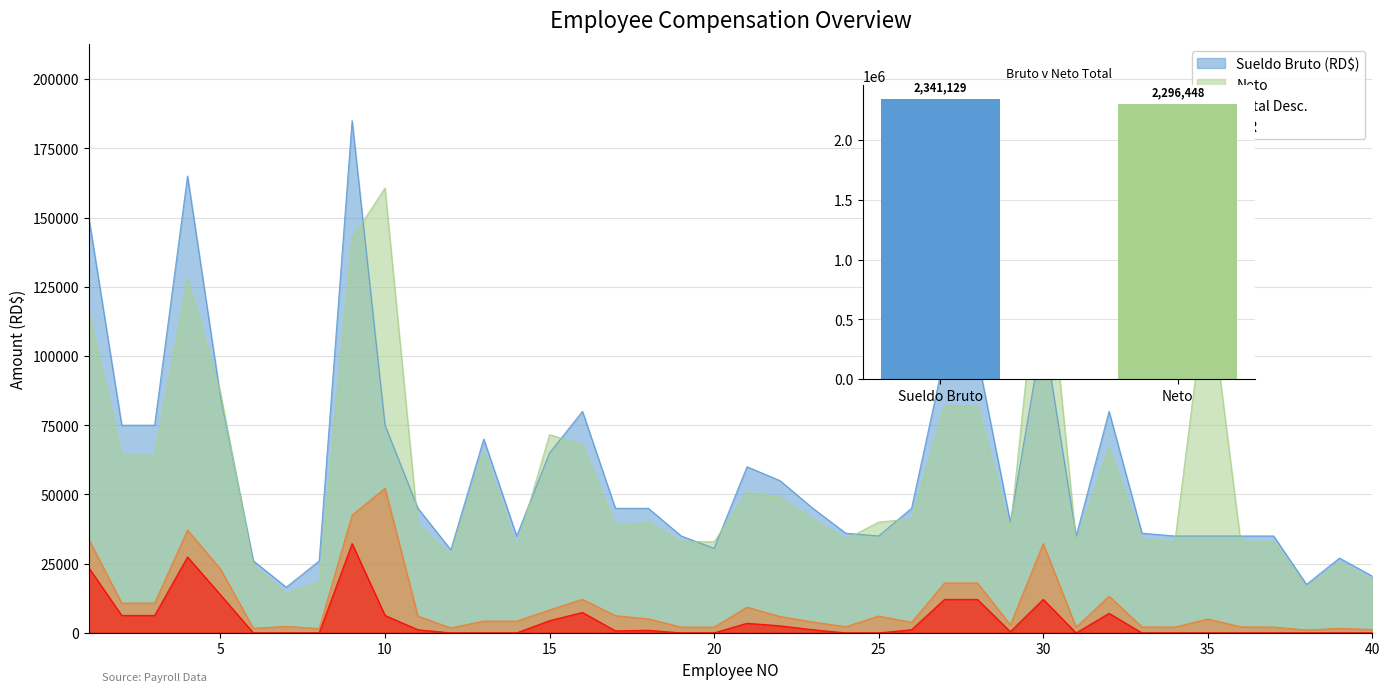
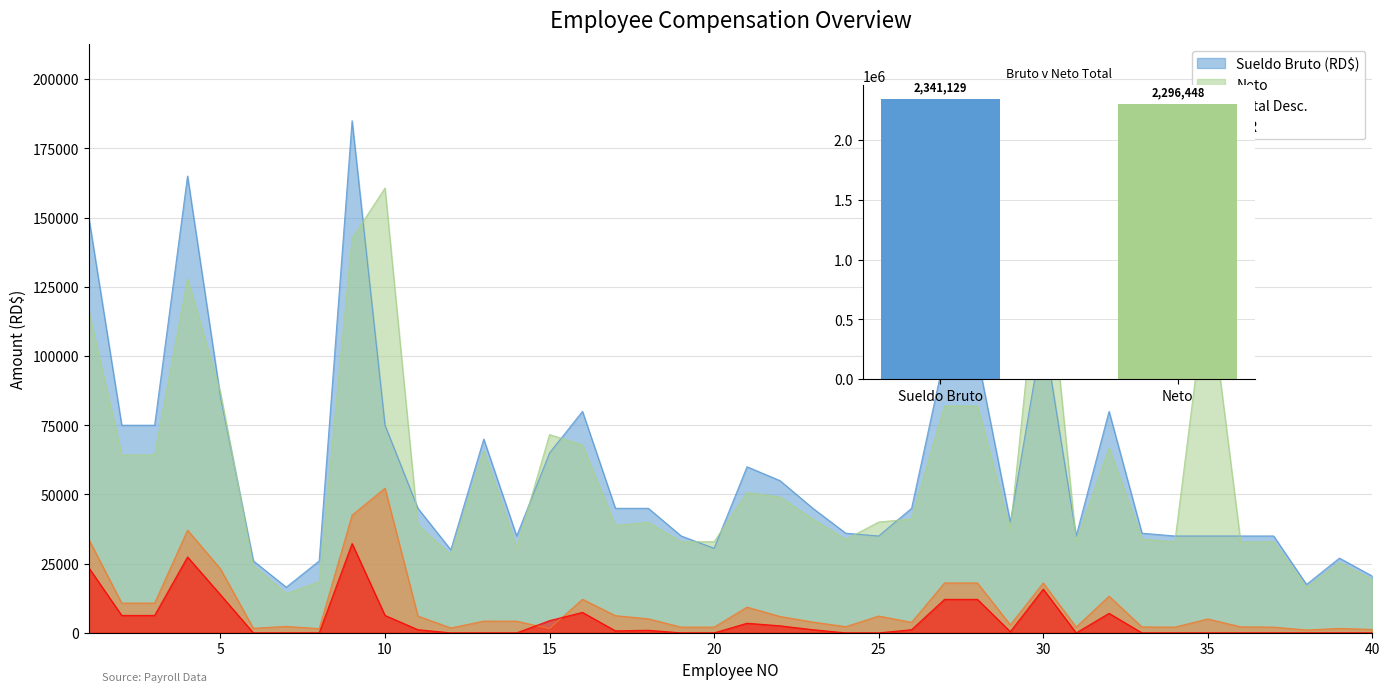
Employee Compensation Overview, Total Desc., 15: 8000 -> 2000
Employee Compensation Overview, Total Desc., 30: 32000 -> 18000
Employee Compensation Overview, ISR, 30: 12000 -> 16000
